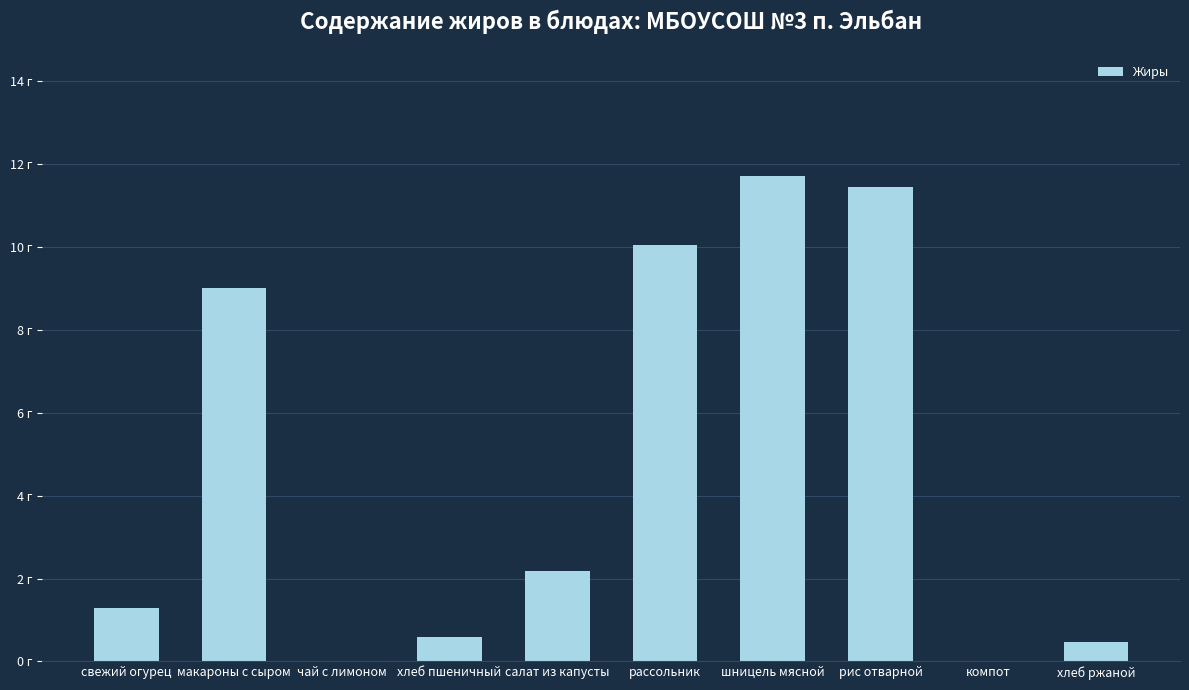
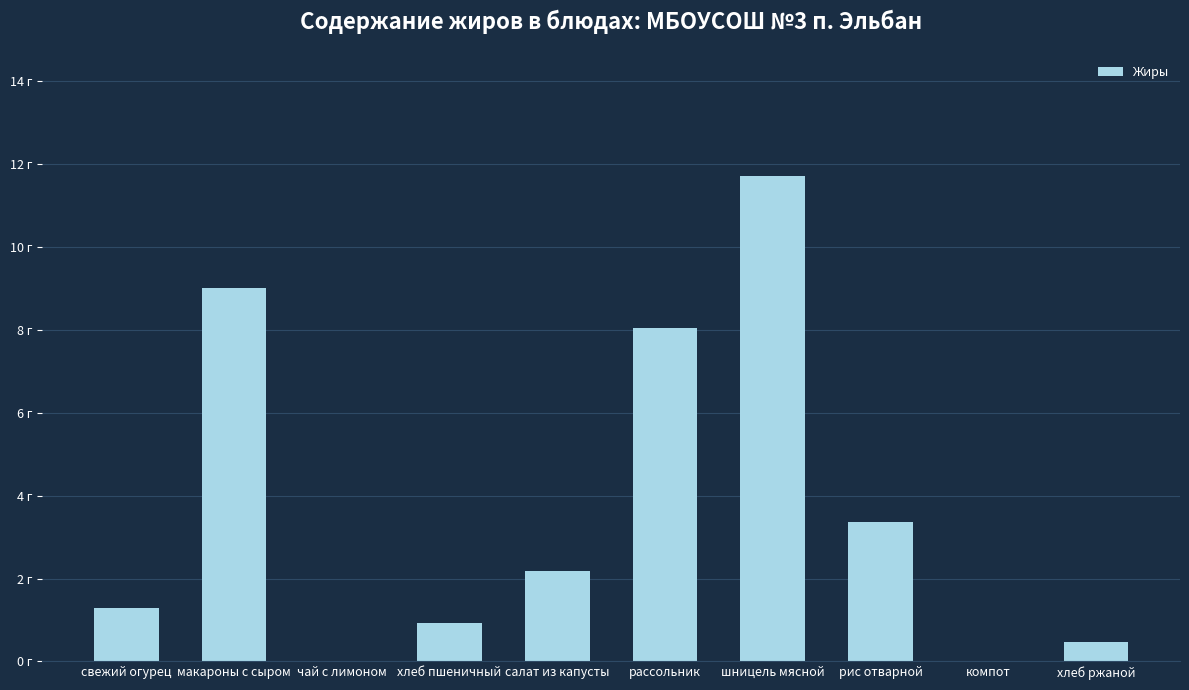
хлеб пшеничный: 0.6 г -> 0.9 г
рассольник: 10.0 г -> 8.1 г
рис отварной: 11.4 г -> 3.4 г
